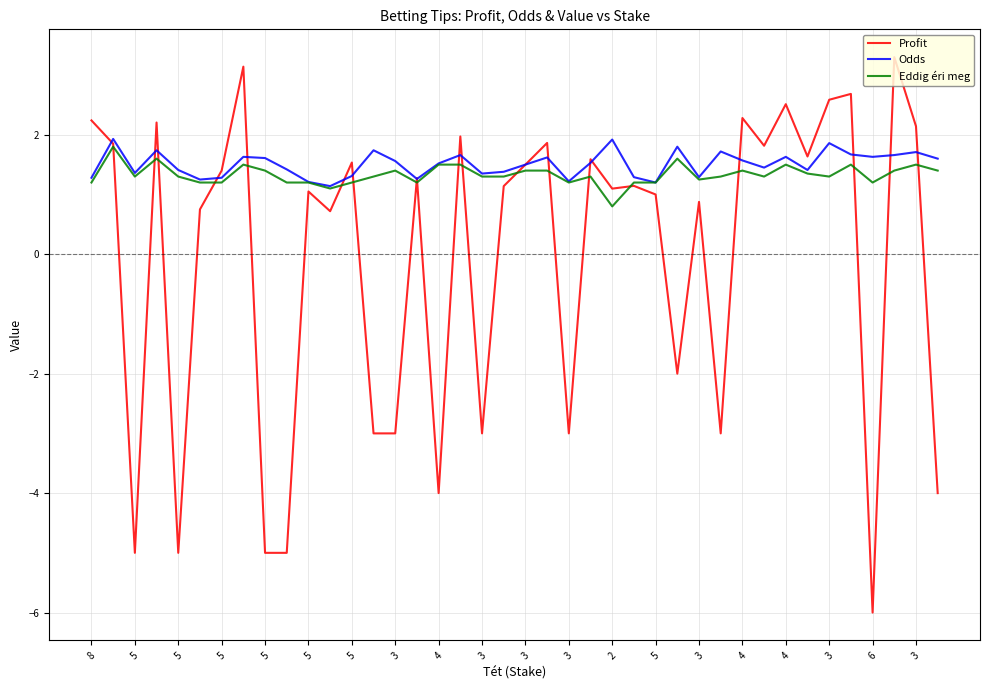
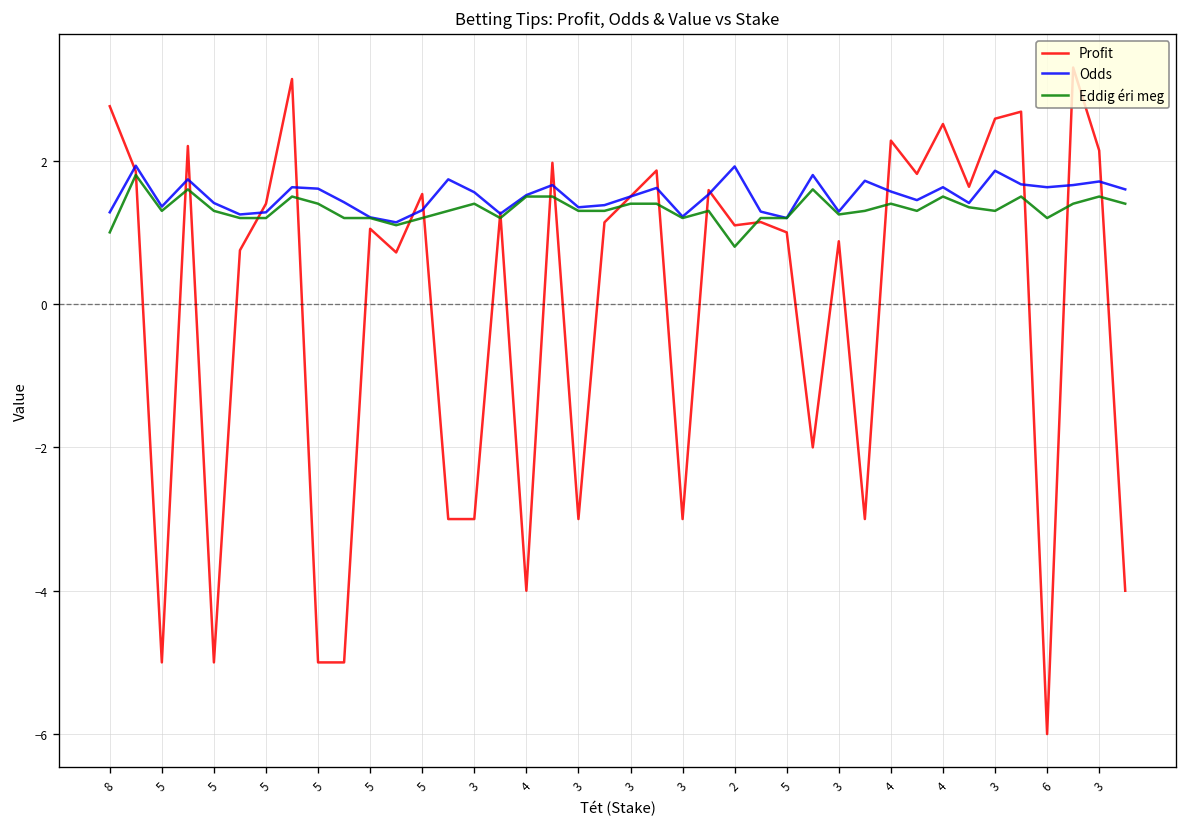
Profit, 8: 2.2 -> 2.8
Eddig éri meg, 8: 1.2 -> 1.0
